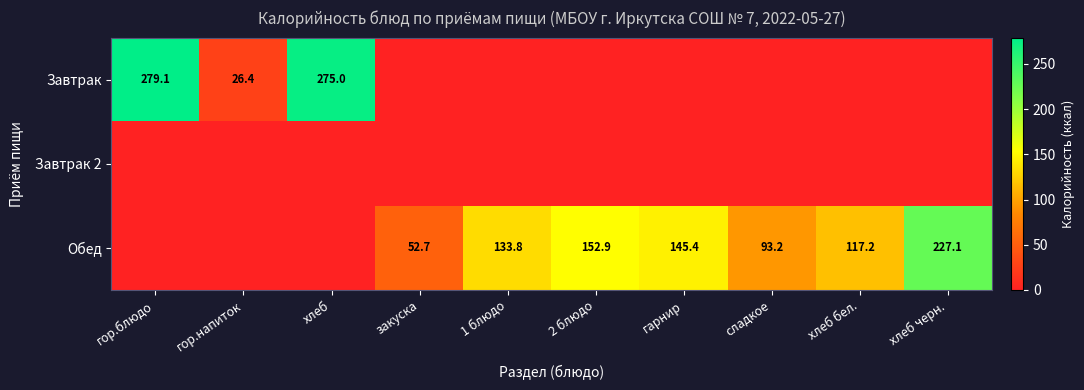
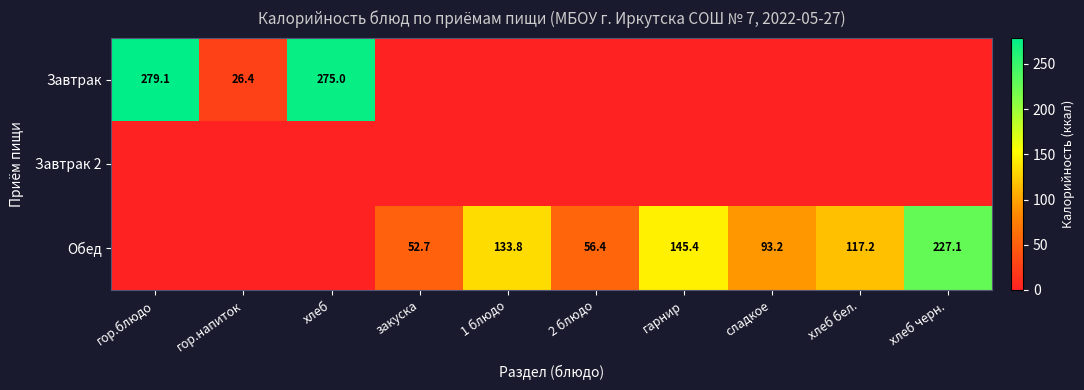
Обед, 2 блюдо: 152.9 -> 56.4
